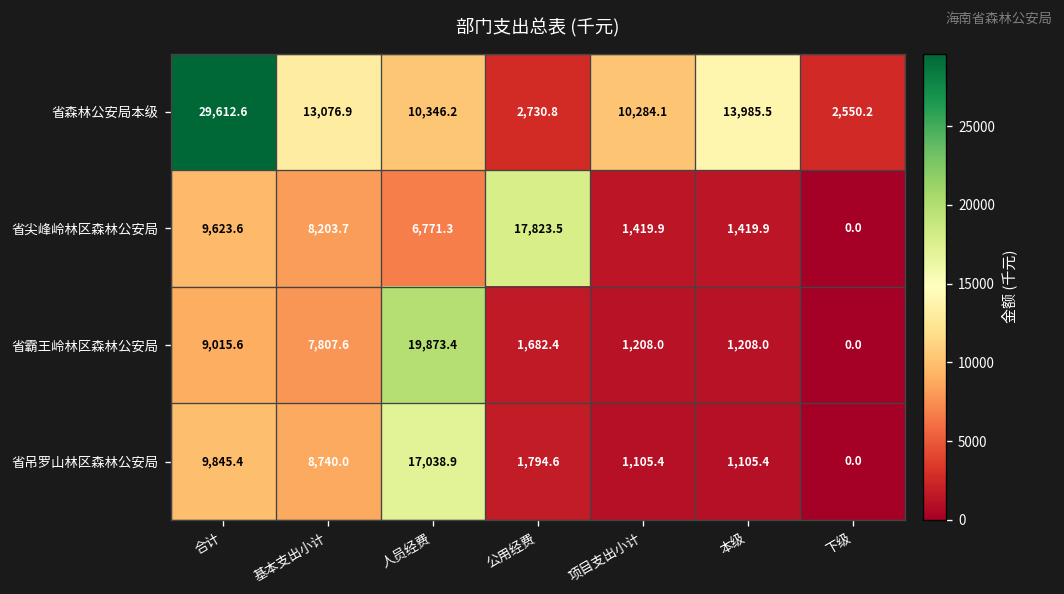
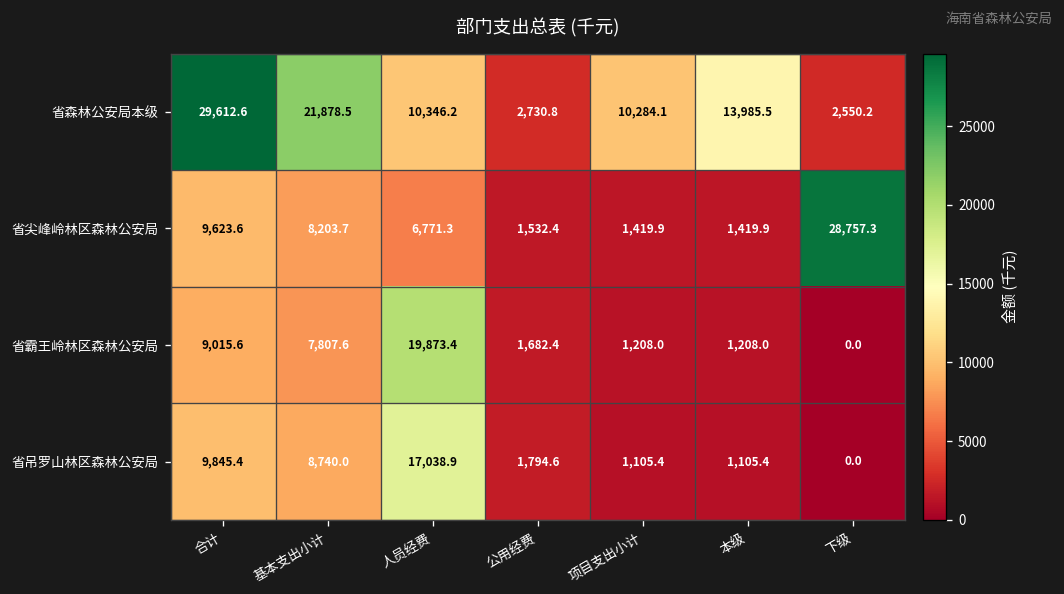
省森林公安局本级, 基本支出小计: 13,076.9 -> 21,878.5
省尖峰岭林区森林公安局, 公用经费: 17,823.5 -> 1,532.4
省尖峰岭林区森林公安局, 下级: 0.0 -> 28,757.3
